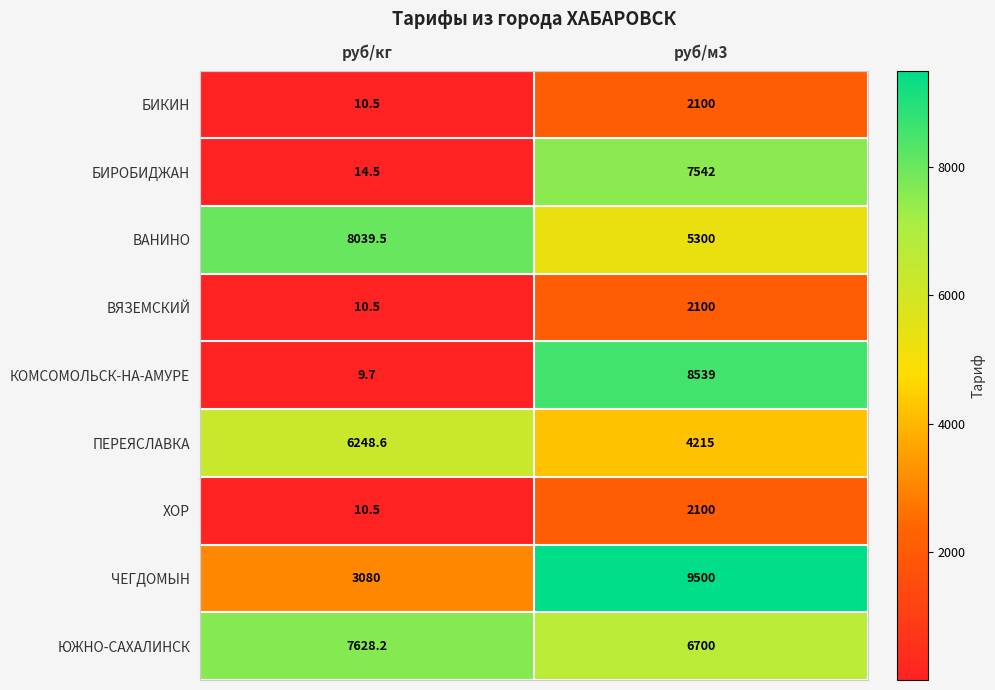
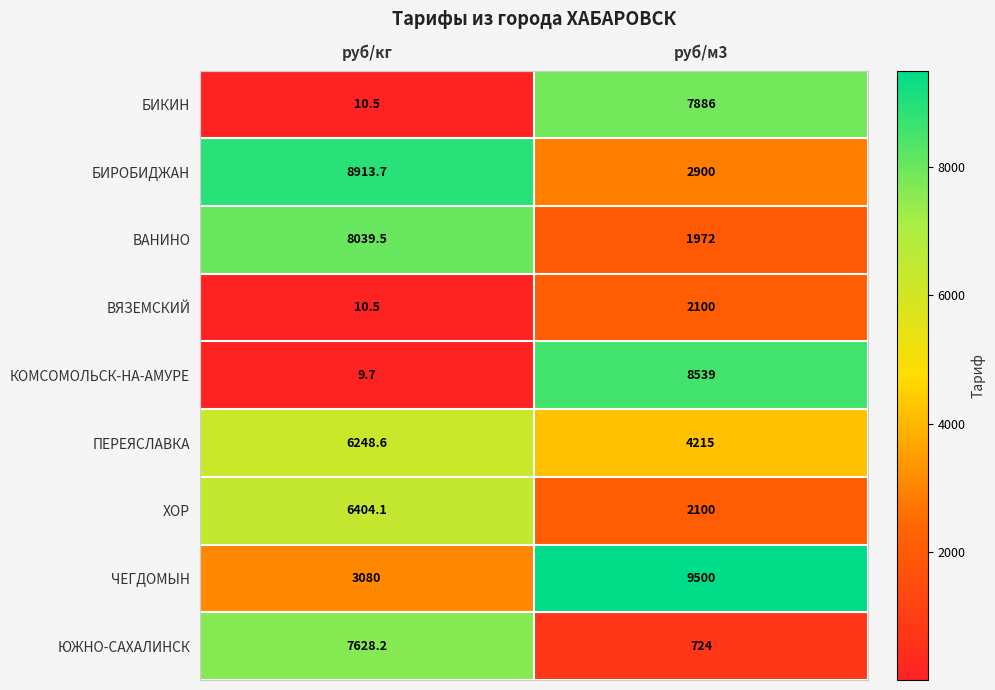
БИКИН, руб/м3: 2100 -> 7886
БИРОБИДЖАН, руб/кг: 14.5 -> 8913.7
БИРОБИДЖАН, руб/м3: 7542 -> 2900
ВАНИНО, руб/м3: 5300 -> 1972
ХОР, руб/кг: 10.5 -> 6404.1
ЮЖНО-САХАЛИНСК, руб/м3: 6700 -> 724
